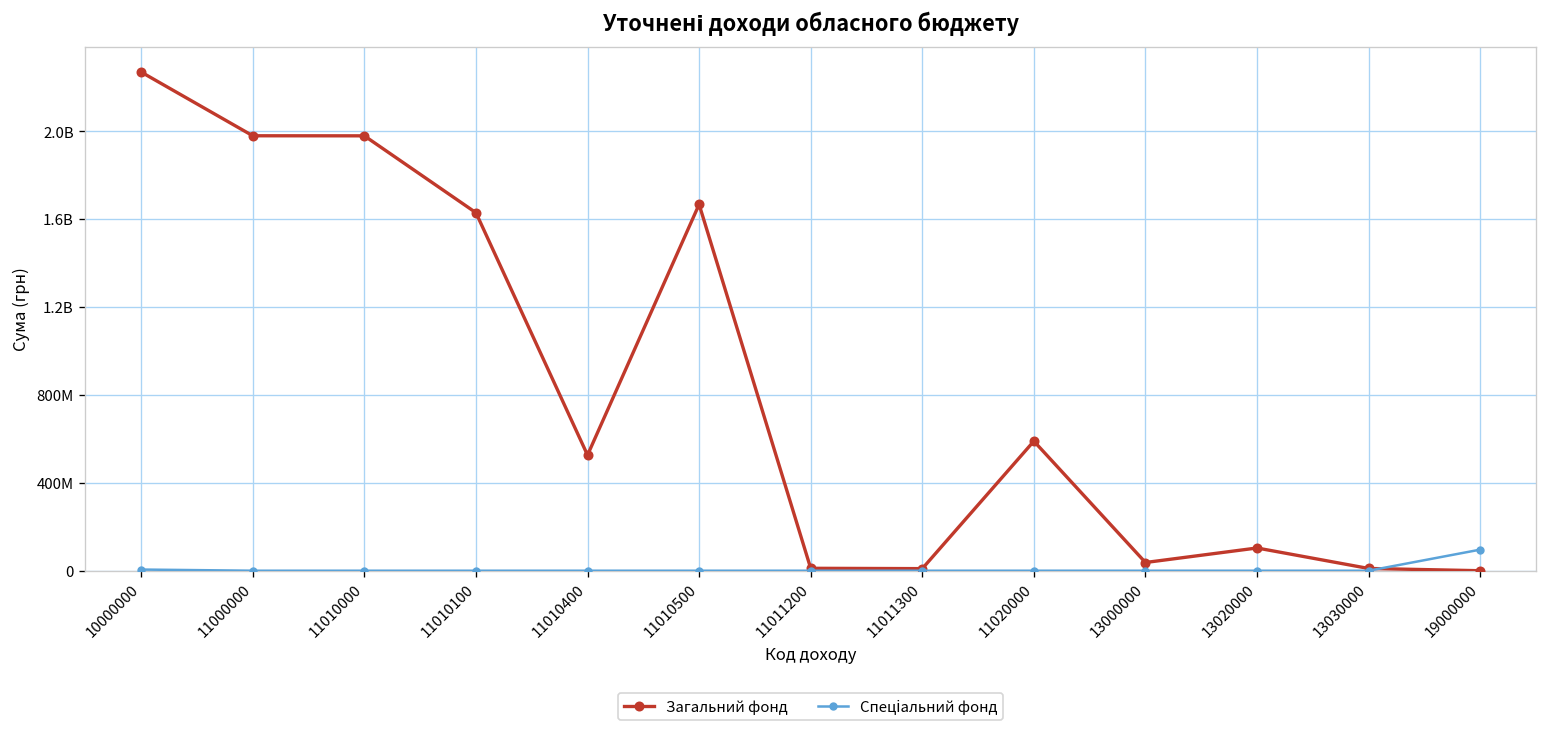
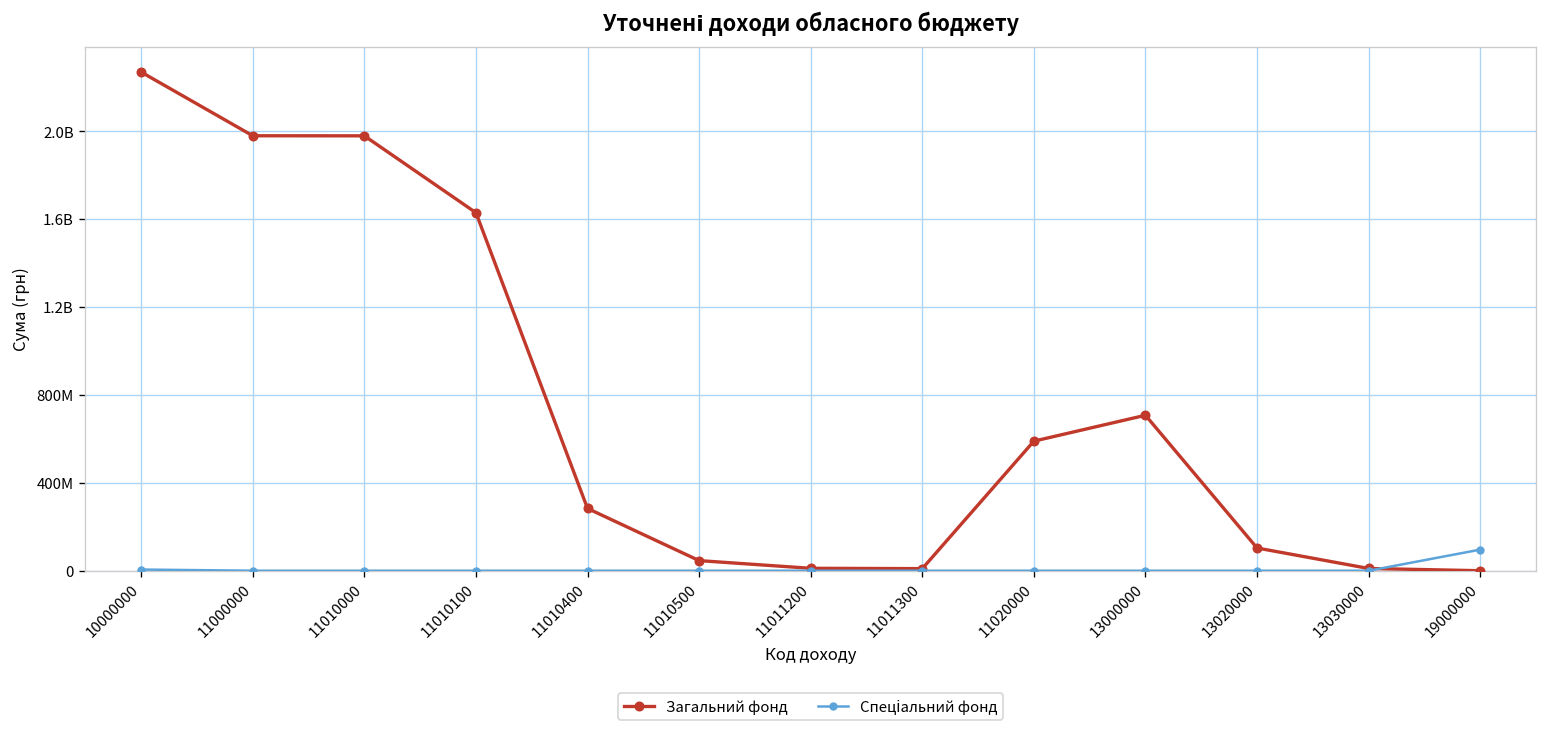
Загальний фонд, 11010400: 530000000 -> 280000000
Загальний фонд, 11010500: 1670000000 -> 50000000
Загальний фонд, 13000000: 40000000 -> 710000000
